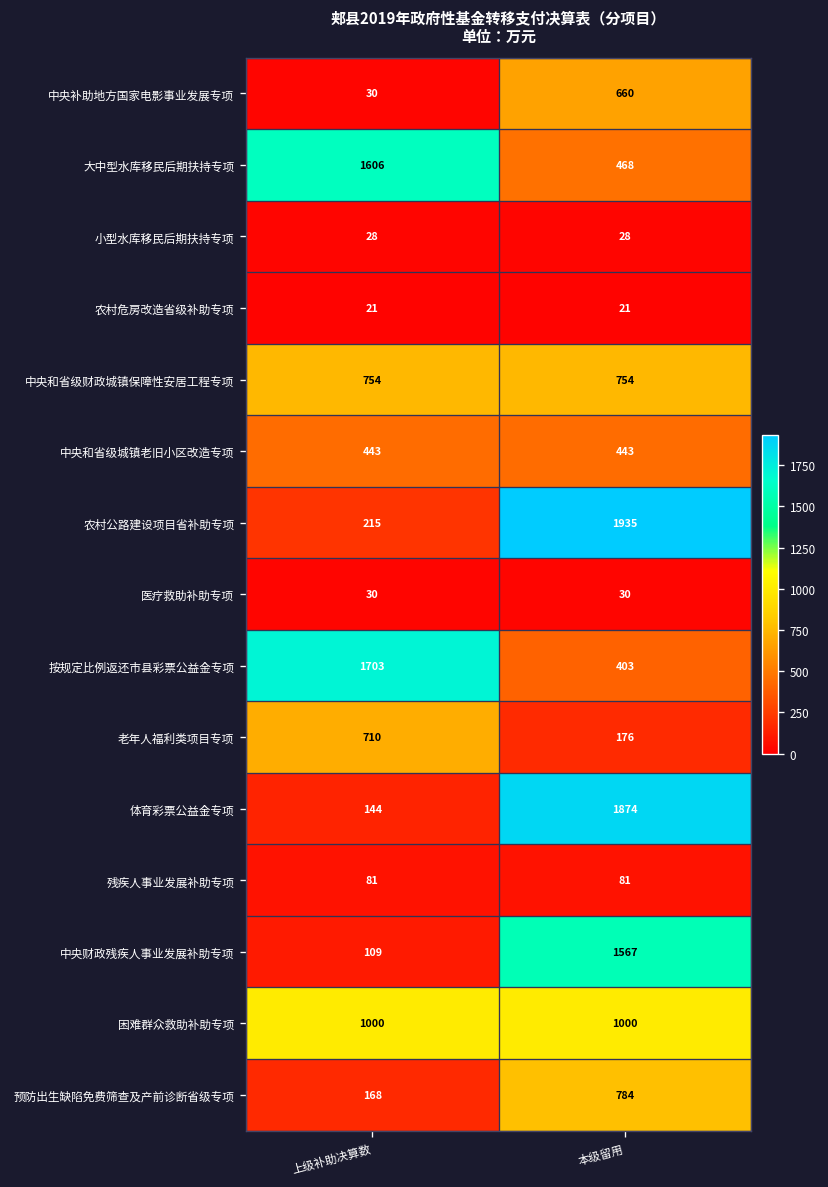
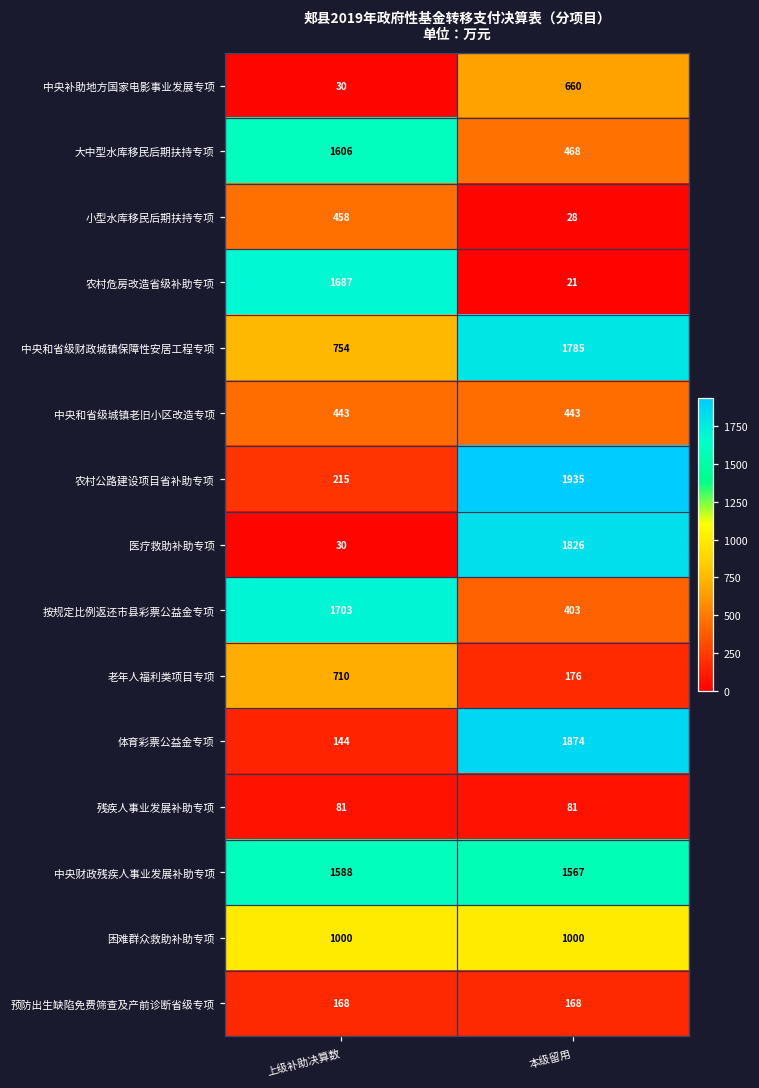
小型水库移民后期扶持专项, 上级补助决算数: 28 -> 458
农村危房改造省级补助专项, 上级补助决算数: 21 -> 1687
中央和省级财政城镇保障性安居工程专项, 本级留用: 754 -> 1785
医疗救助补助专项, 本级留用: 30 -> 1826
中央财政残疾人事业发展补助专项, 上级补助决算数: 109 -> 1588
预防出生缺陷免费筛查及产前诊断省级专项, 本级留用: 784 -> 168
